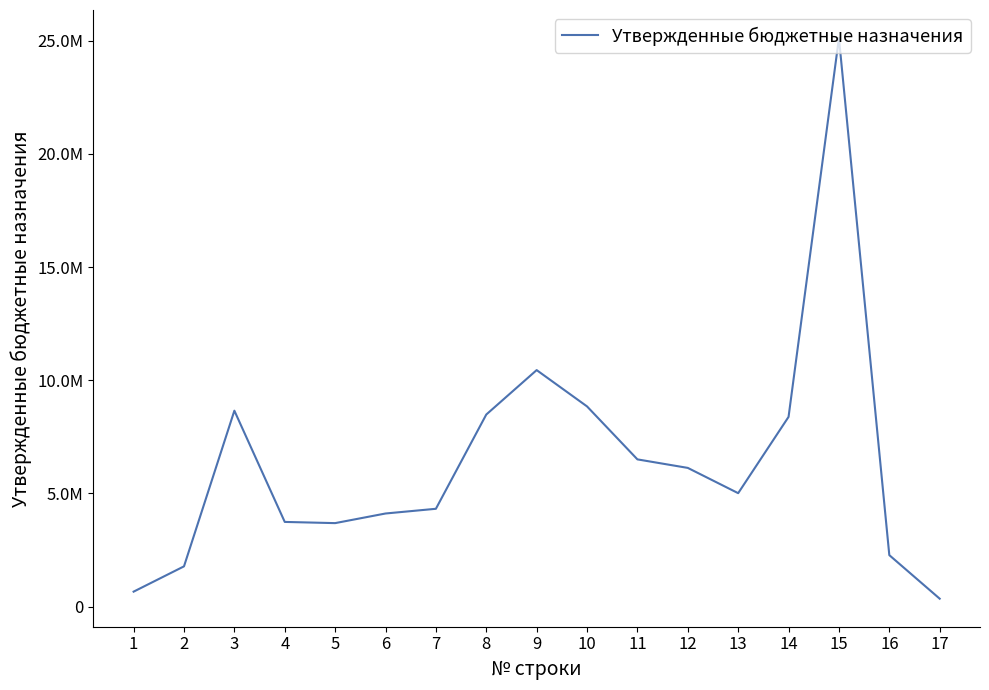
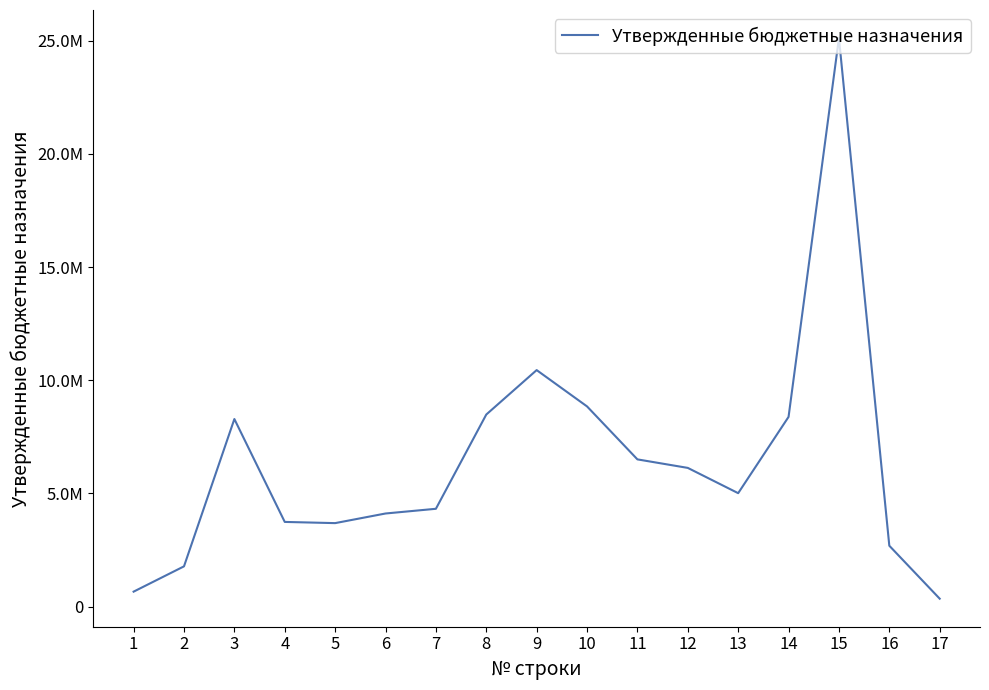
3: 8700000 -> 8300000
16: 2300000 -> 2700000
